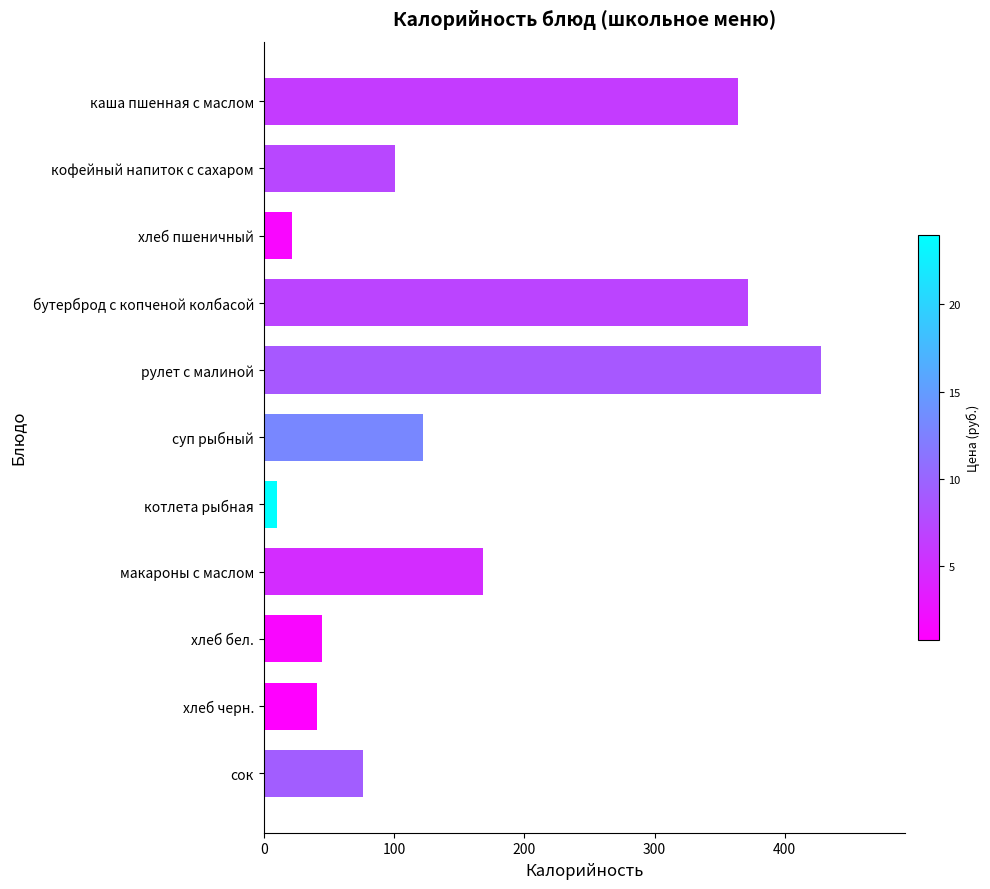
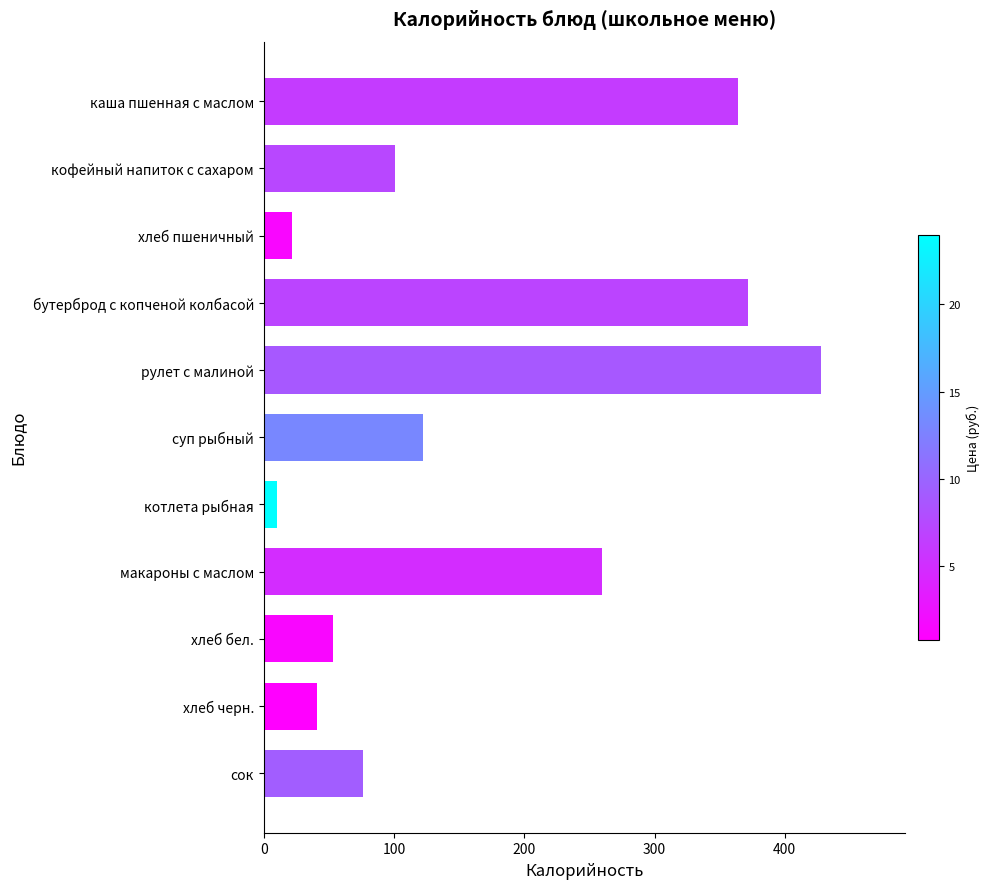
макароны с маслом: 168 -> 260
хлеб бел.: 45 -> 53
